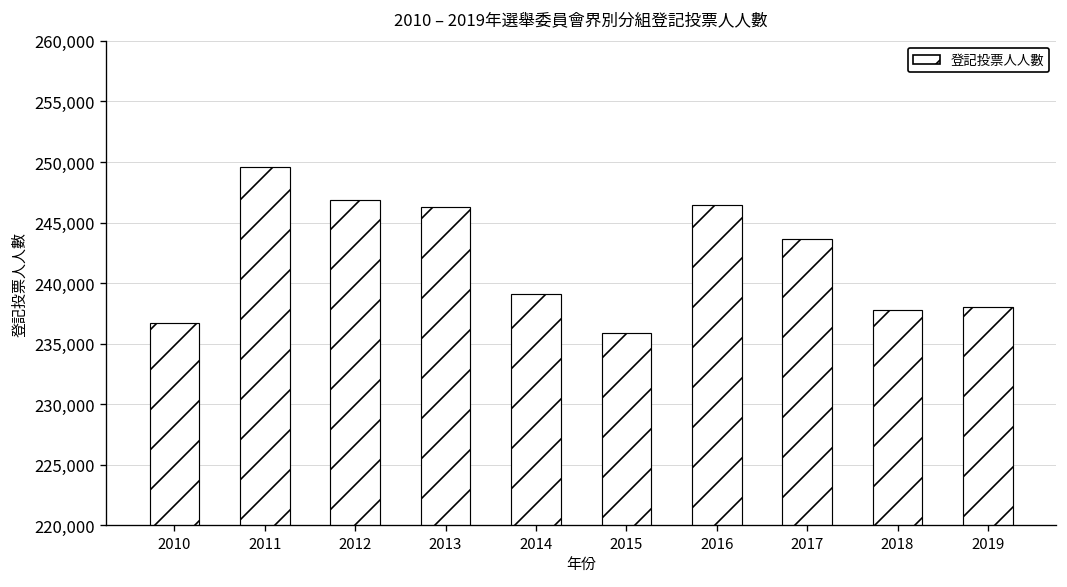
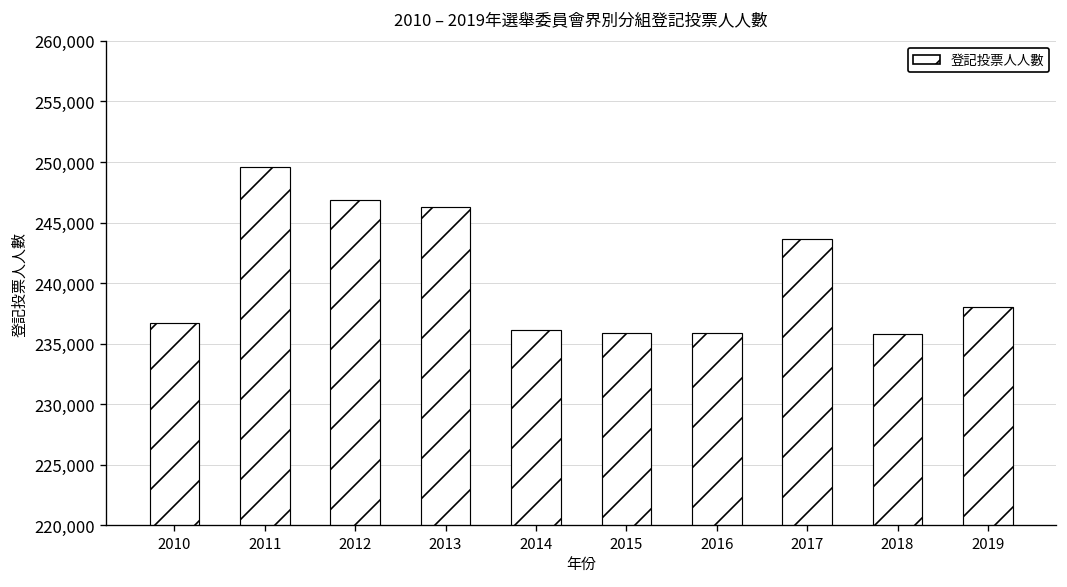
2014: 239,100 -> 236,200
2016: 246,400 -> 235,800
2018: 237,700 -> 235,800
